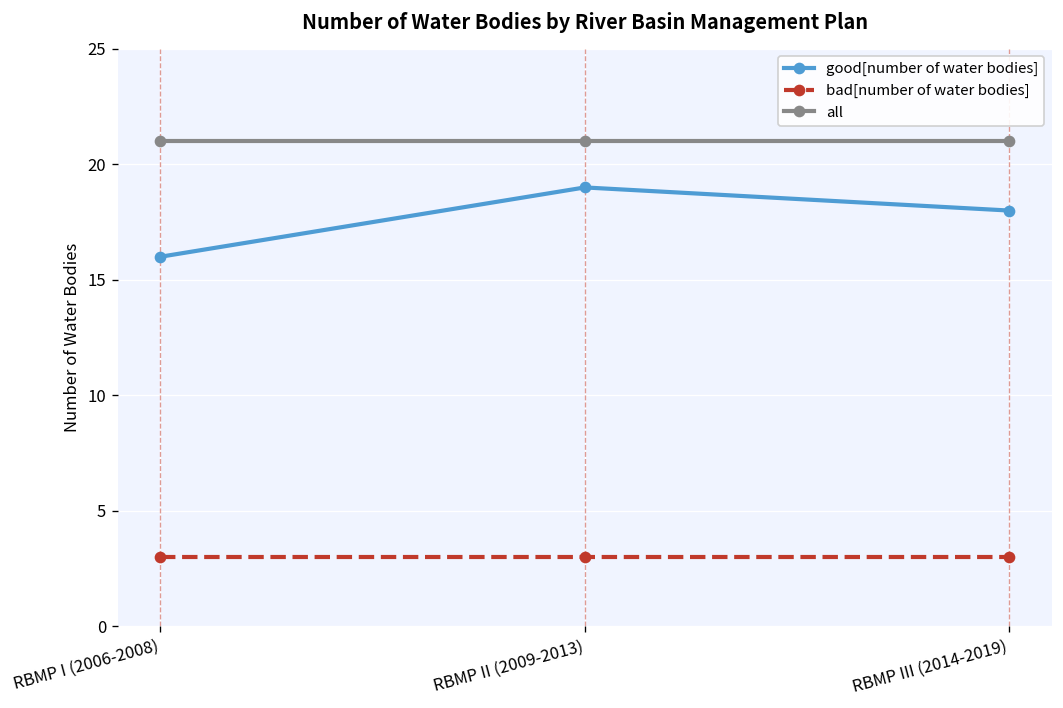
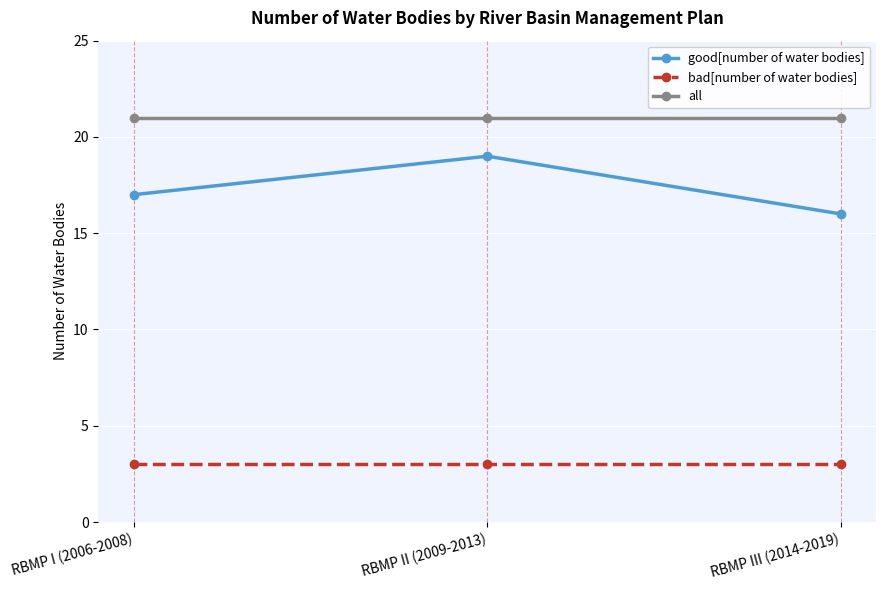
good[number of water bodies], RBMP I (2006-2008): 16 -> 17
good[number of water bodies], RBMP III (2014-2019): 18 -> 16
